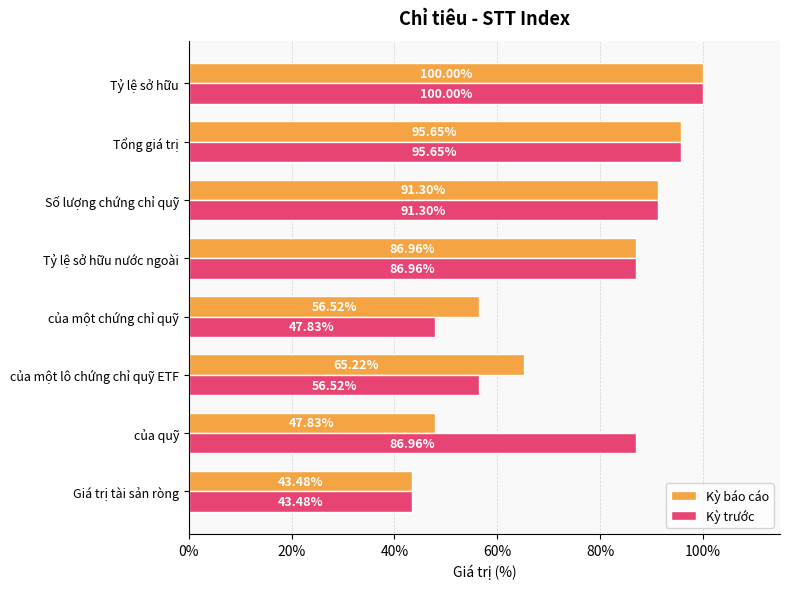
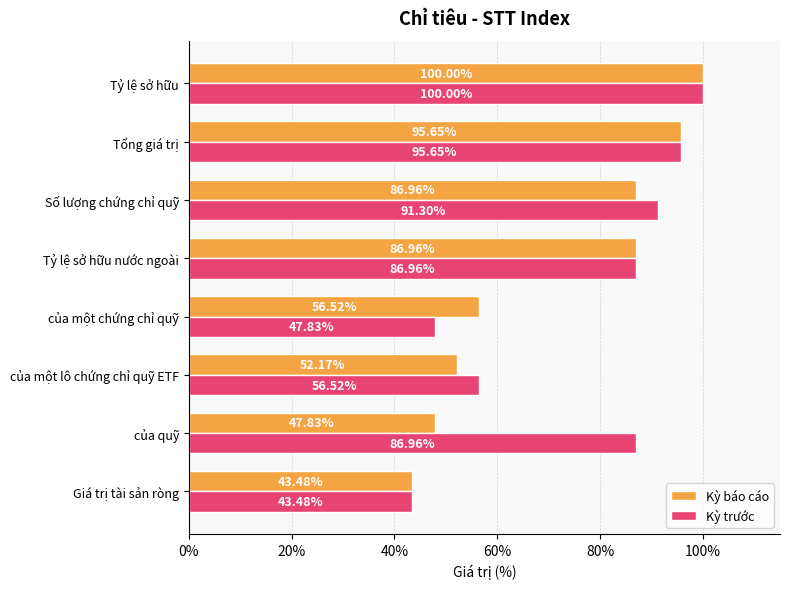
Kỳ báo cáo, Số lượng chứng chỉ quỹ: 91.30% -> 86.96%
Kỳ báo cáo, của một lô chứng chỉ quỹ ETF: 65.22% -> 52.17%
